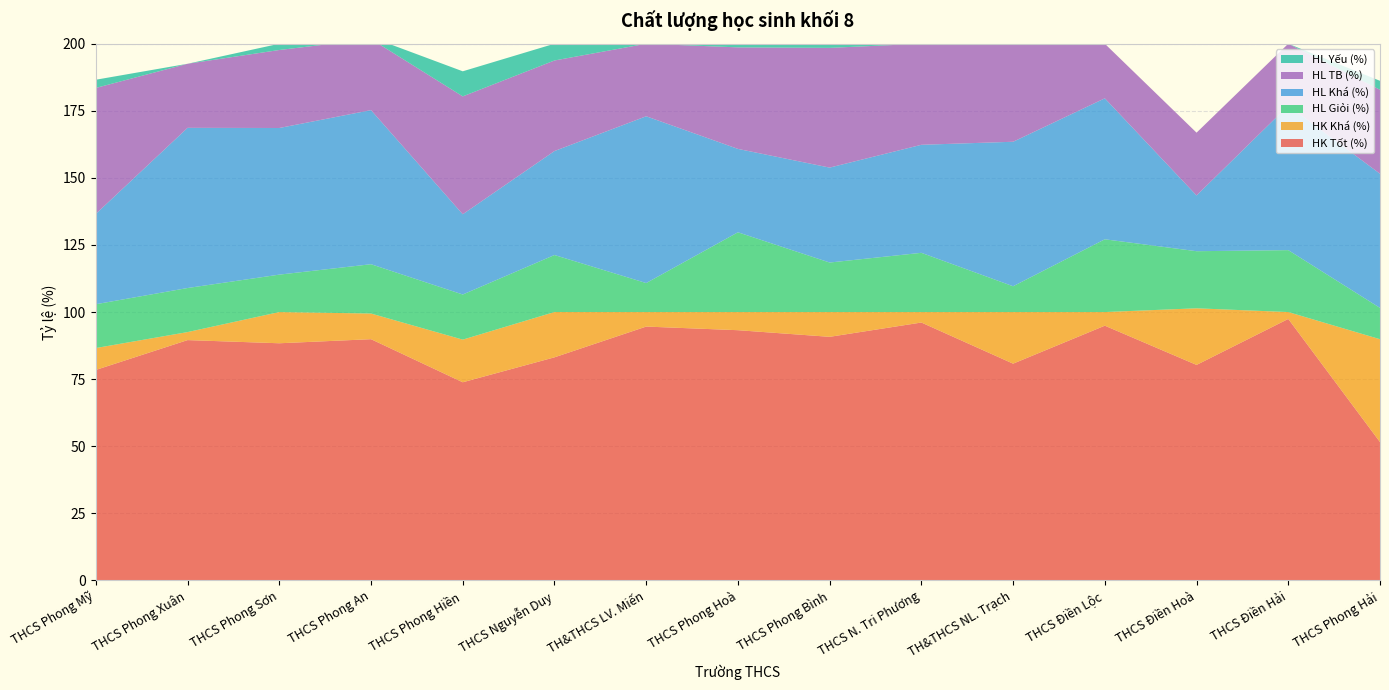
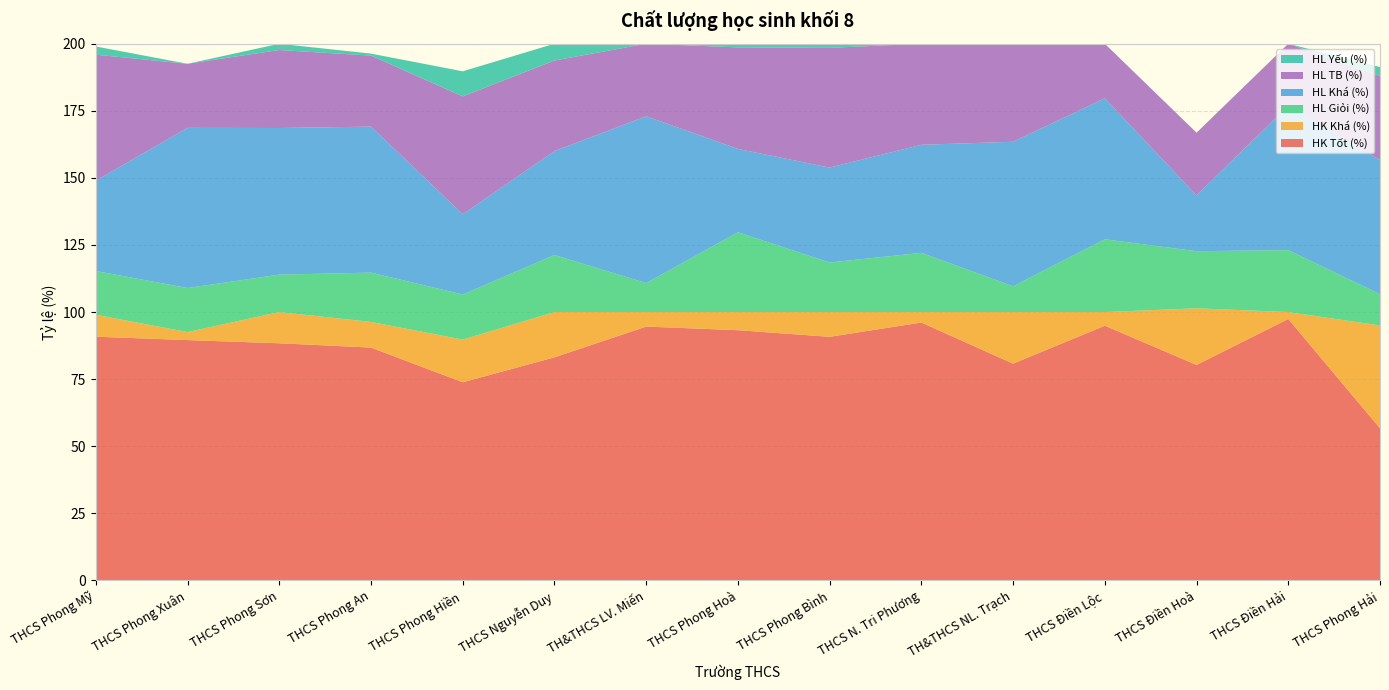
HK Tốt (%), THCS Phong Mỹ: 78 -> 91
HK Tốt (%), THCS Phong An: 90 -> 87
HL Khá (%), THCS Phong An: 57 -> 54
HK Tốt (%), THCS Phong Hải: 52 -> 57
